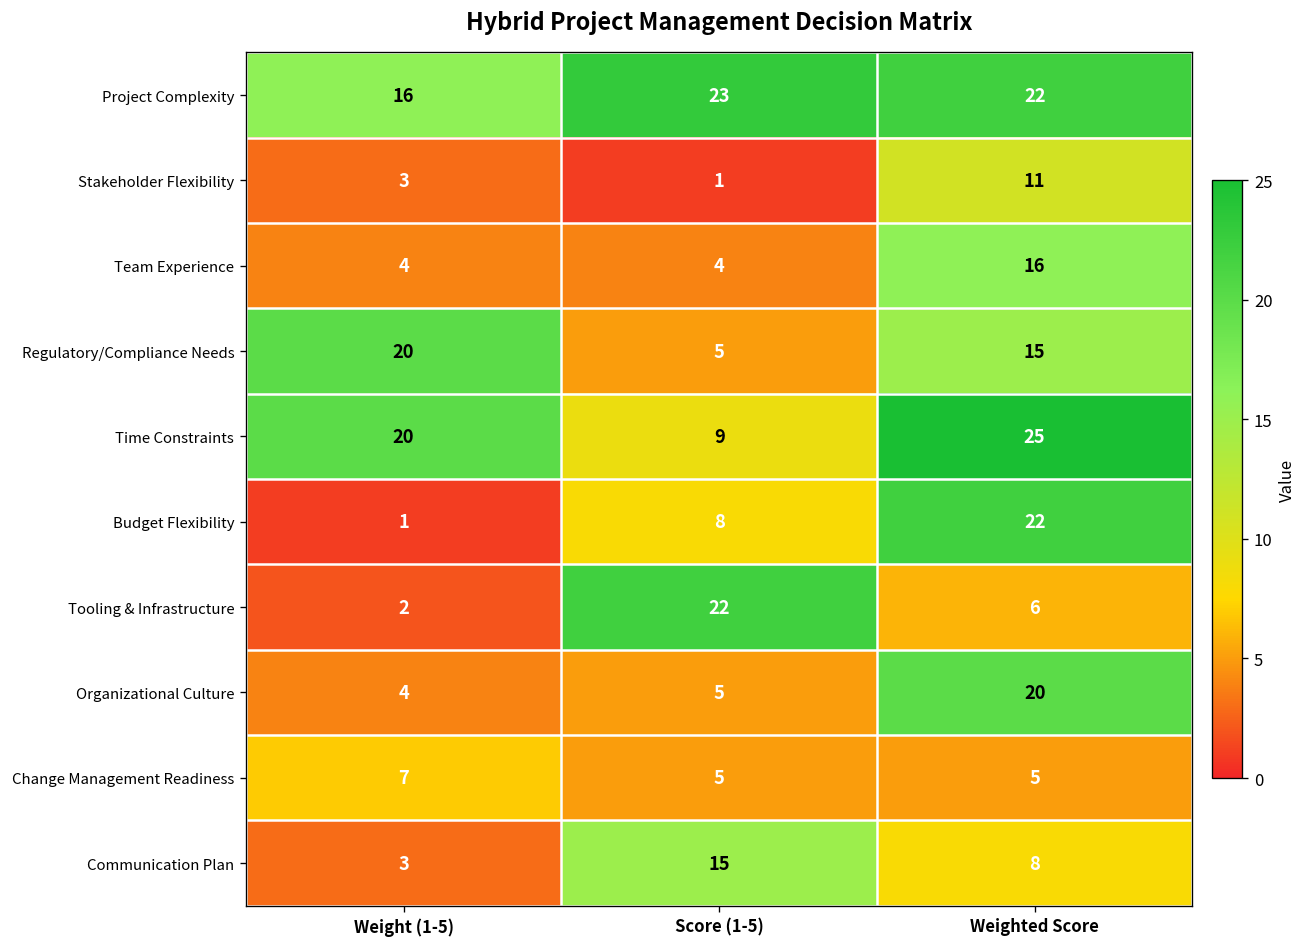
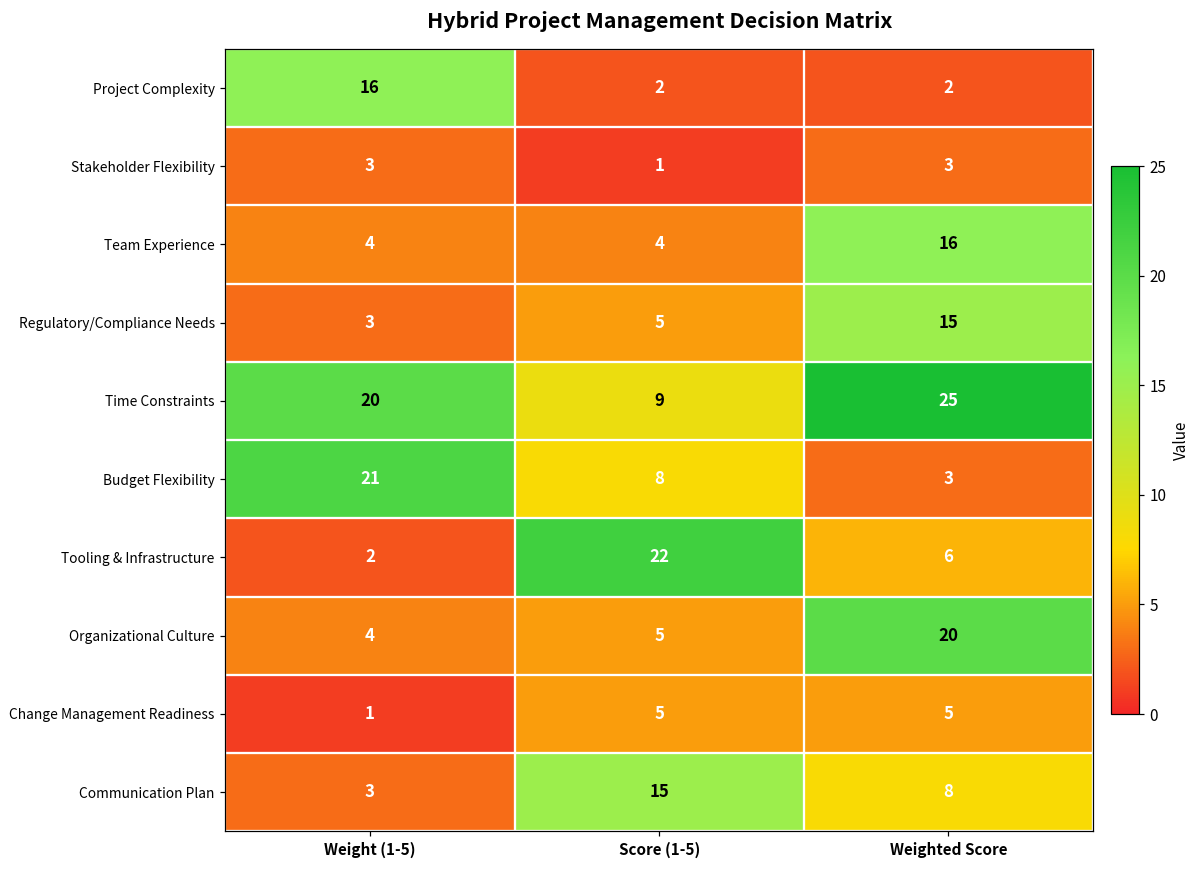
Project Complexity, Score (1-5): 23 -> 2
Project Complexity, Weighted Score: 22 -> 2
Stakeholder Flexibility, Weighted Score: 11 -> 3
Regulatory/Compliance Needs, Weight (1-5): 20 -> 3
Budget Flexibility, Weight (1-5): 1 -> 21
Budget Flexibility, Weighted Score: 22 -> 3
Change Management Readiness, Weight (1-5): 7 -> 1
